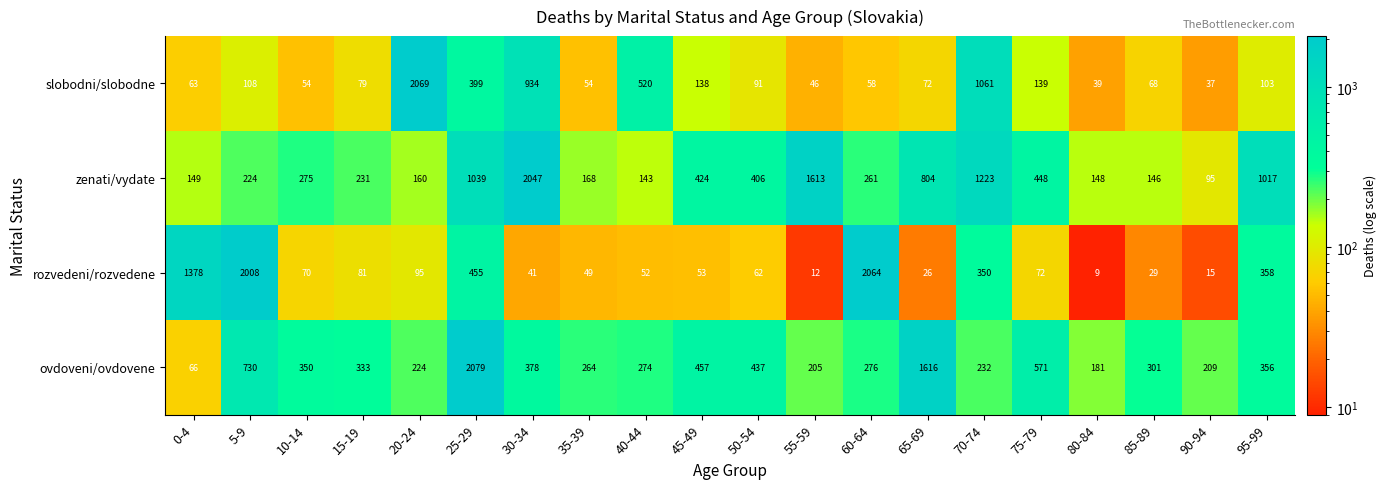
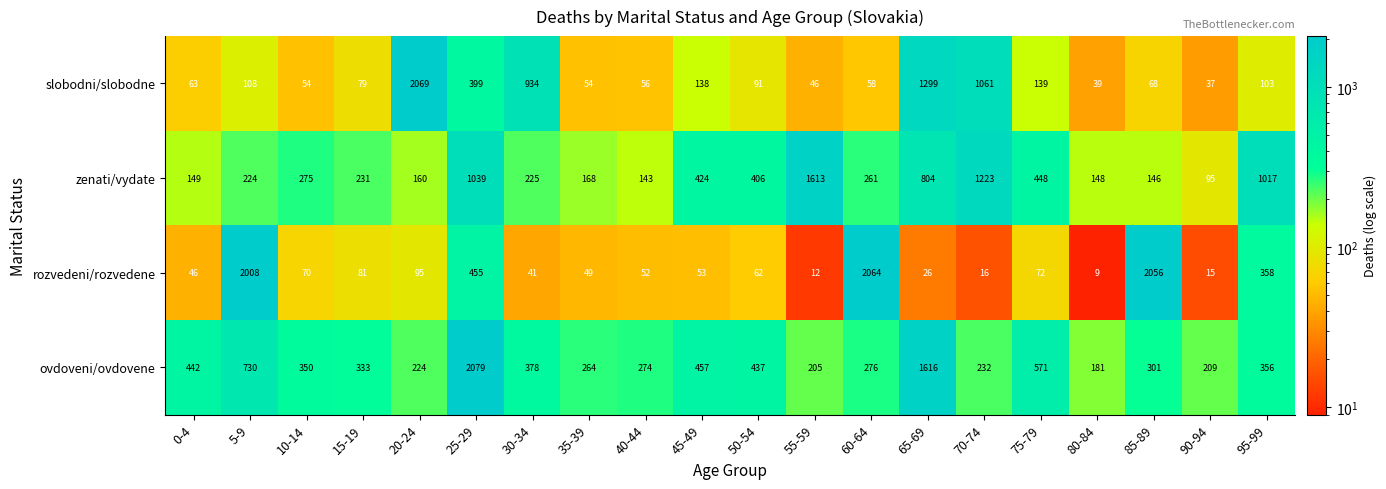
slobodni/slobodne, 40-44: 520 -> 56
slobodni/slobodne, 65-69: 72 -> 1299
zenati/vydate, 30-34: 2047 -> 225
rozvedeni/rozvedene, 0-4: 1378 -> 46
rozvedeni/rozvedene, 70-74: 350 -> 16
rozvedeni/rozvedene, 85-89: 29 -> 2056
ovdoveni/ovdovene, 0-4: 66 -> 442
